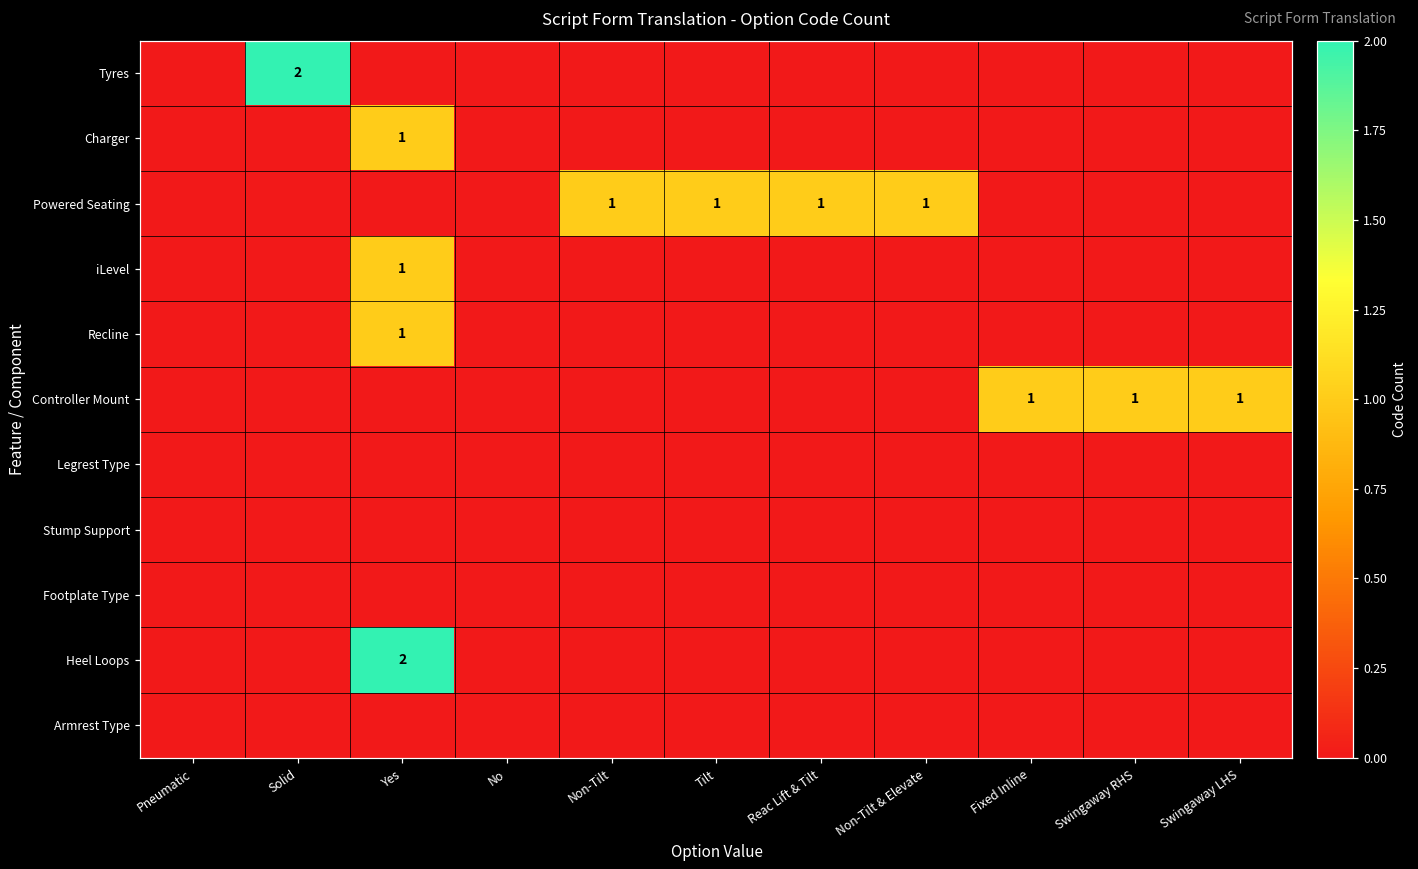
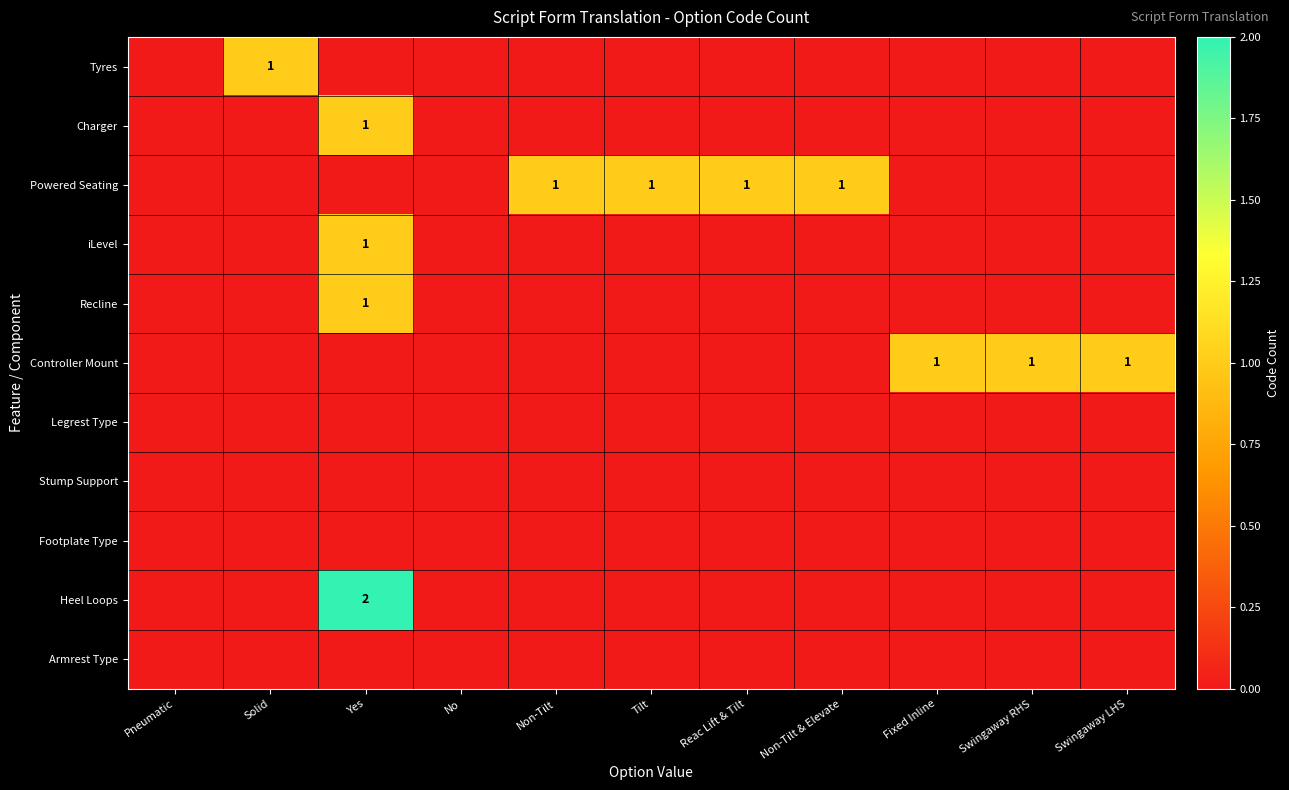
Tyres, Solid: 2 -> 1
